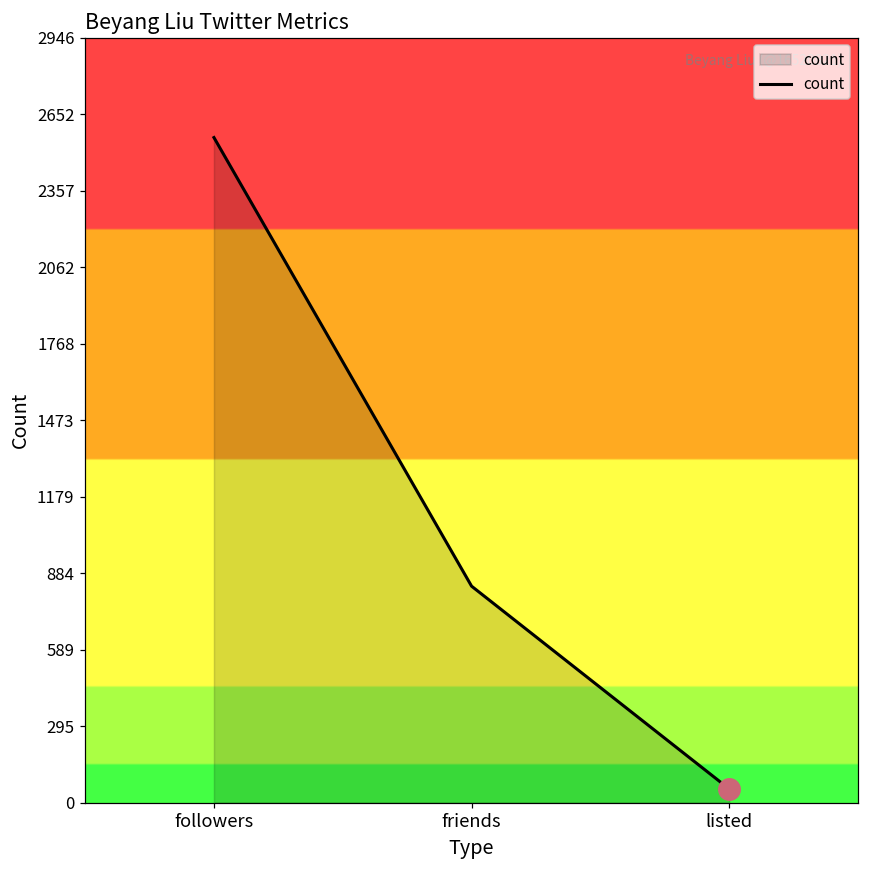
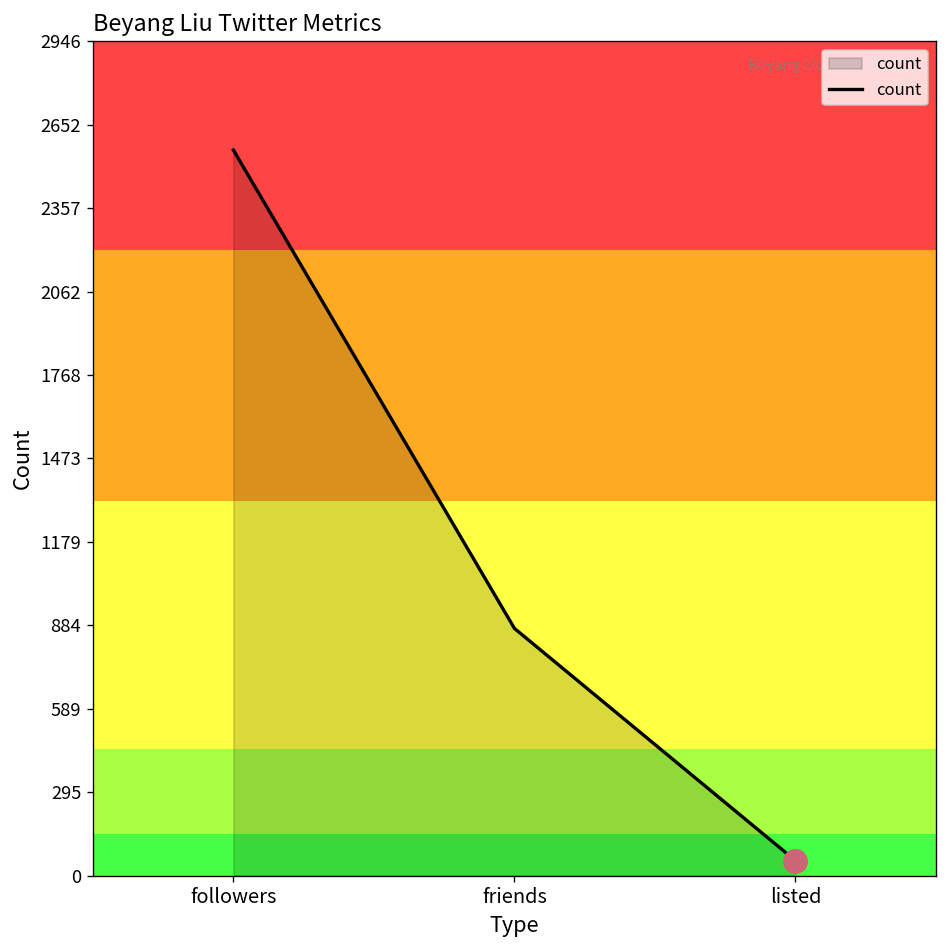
count, friends: 830 -> 870
